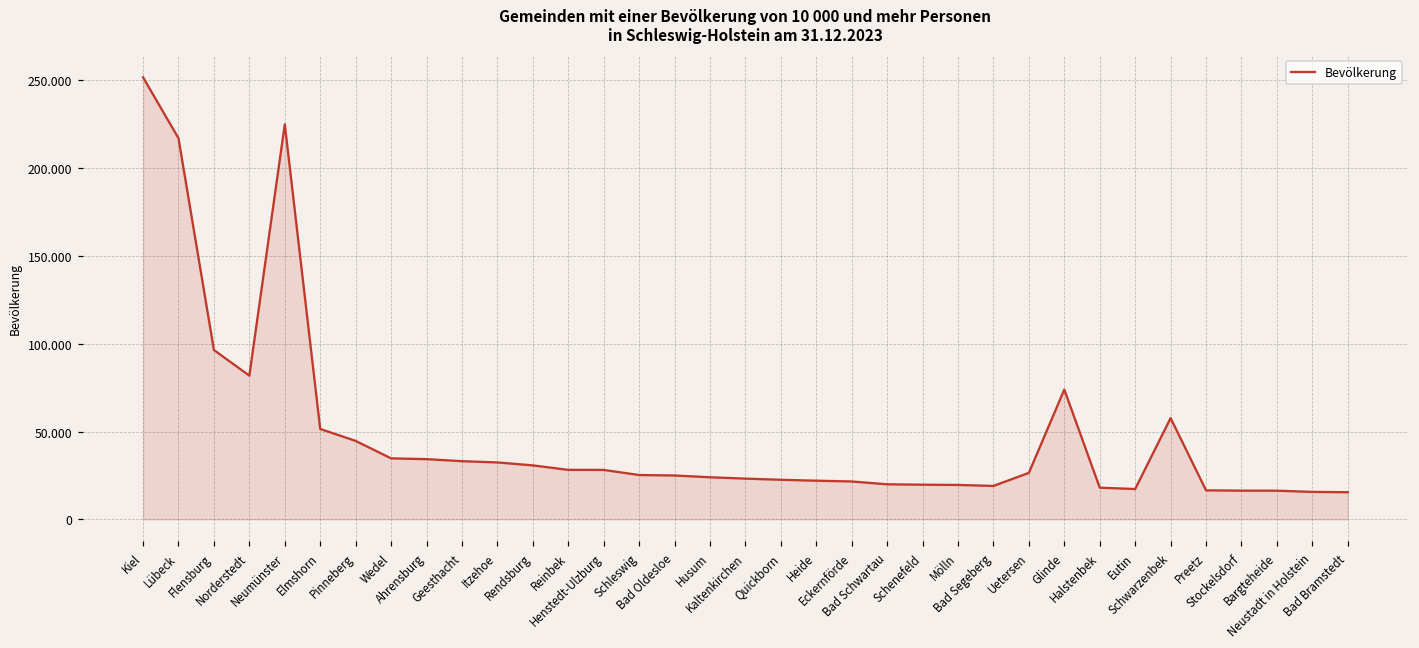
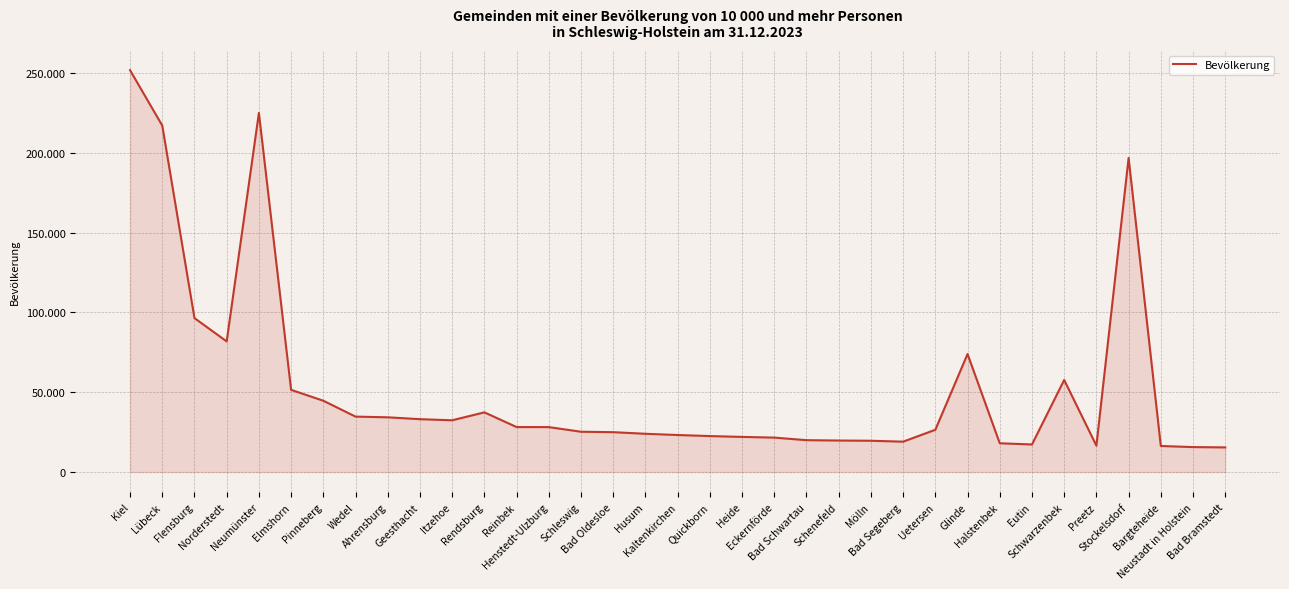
Rendsburg: 31 -> 37
Stockelsdorf: 16 -> 197
